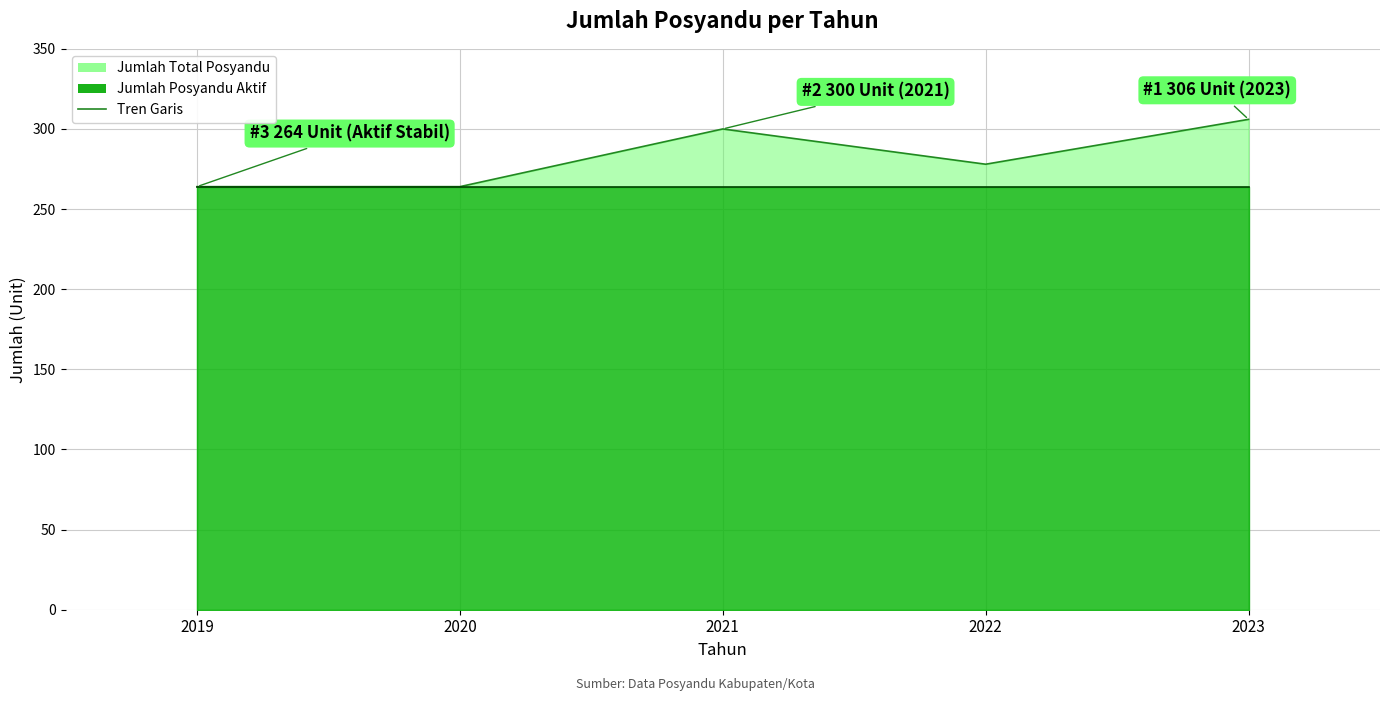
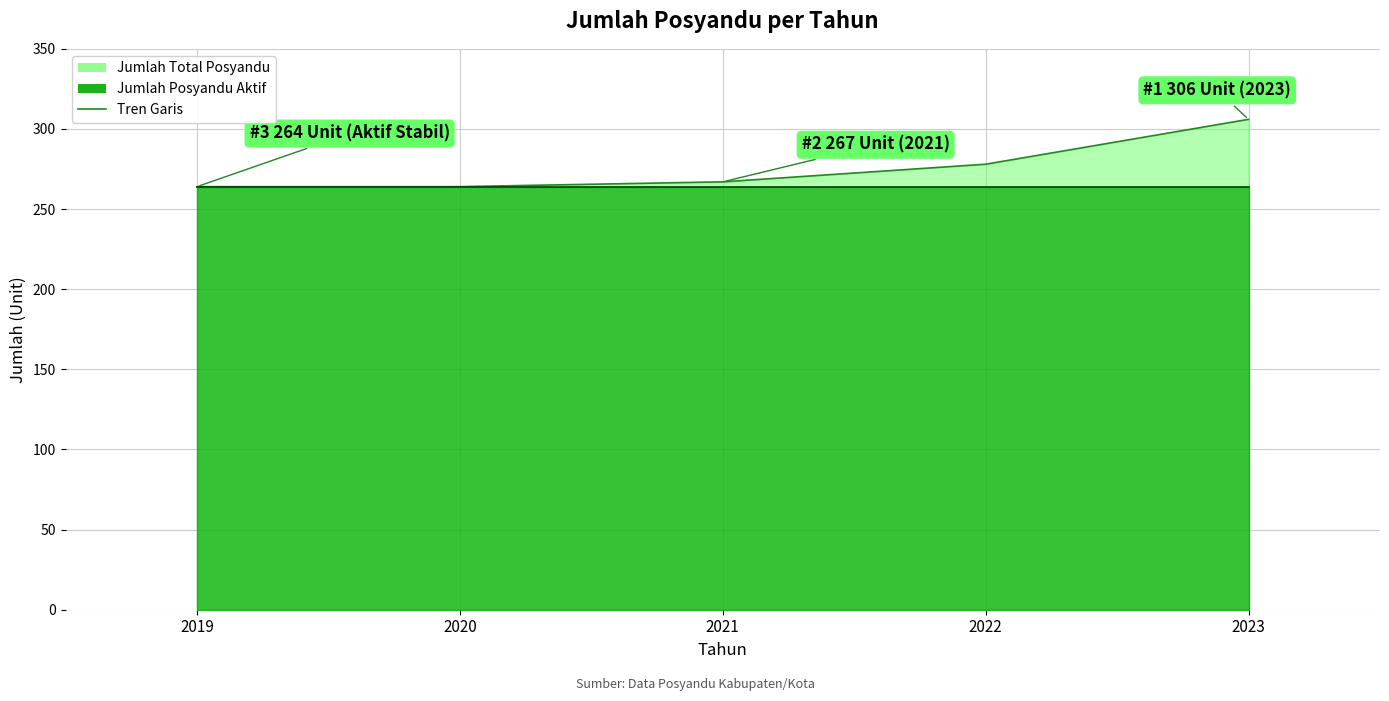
Jumlah Total Posyandu, 2021: 300 -> 267
